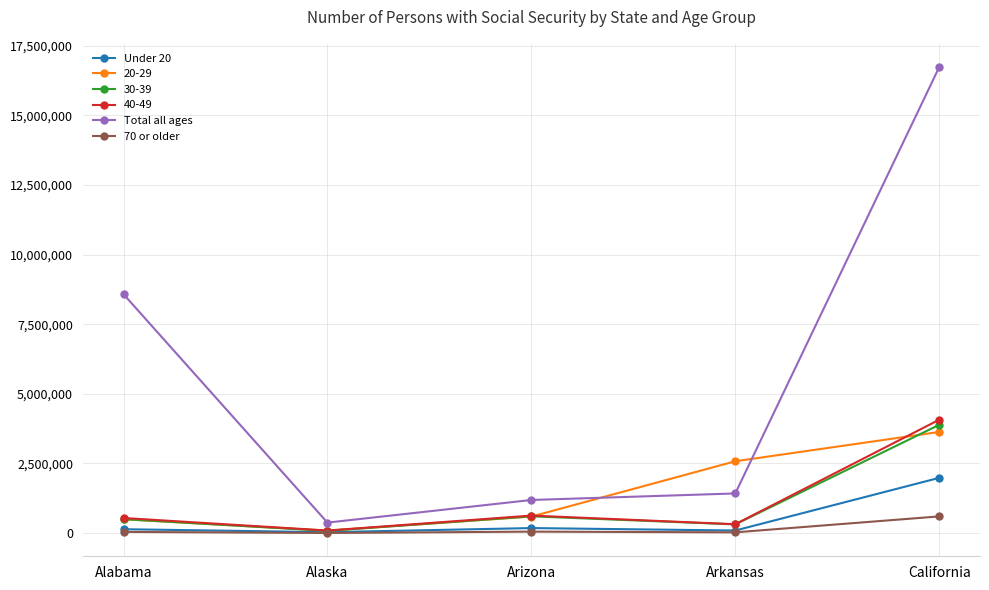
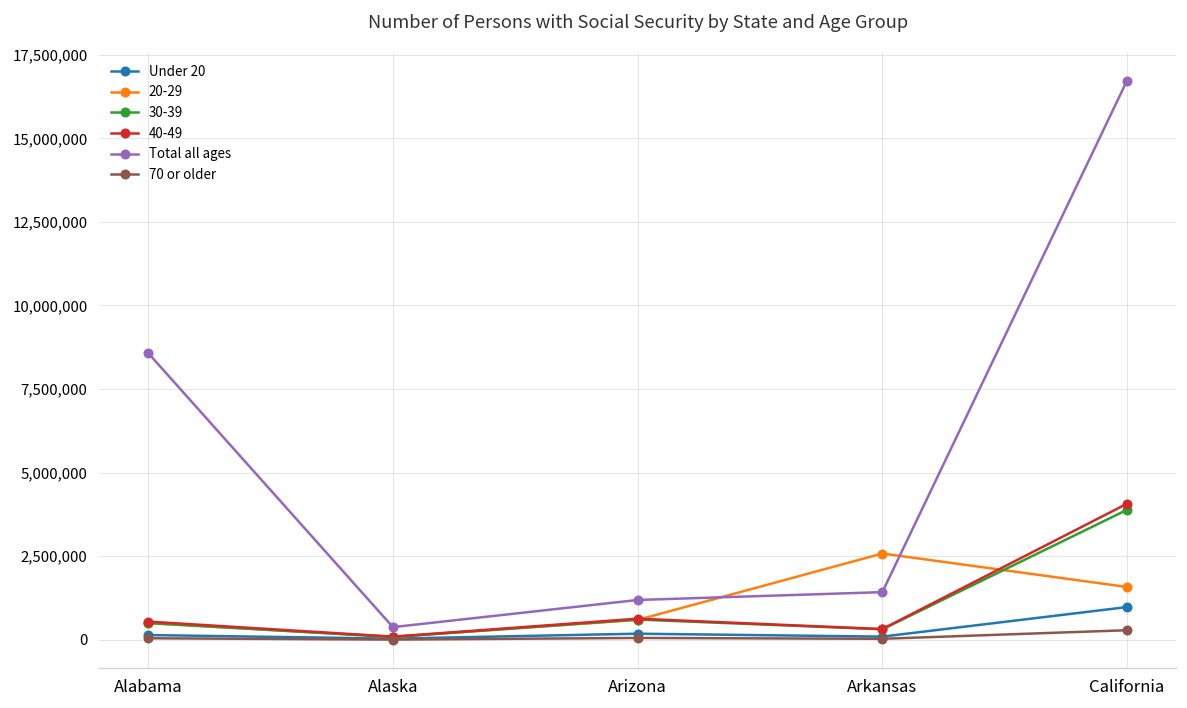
Under 20, California: 2,000,000 -> 1,000,000
20-29, California: 3,600,000 -> 1,600,000
70 or older, California: 600,000 -> 300,000
